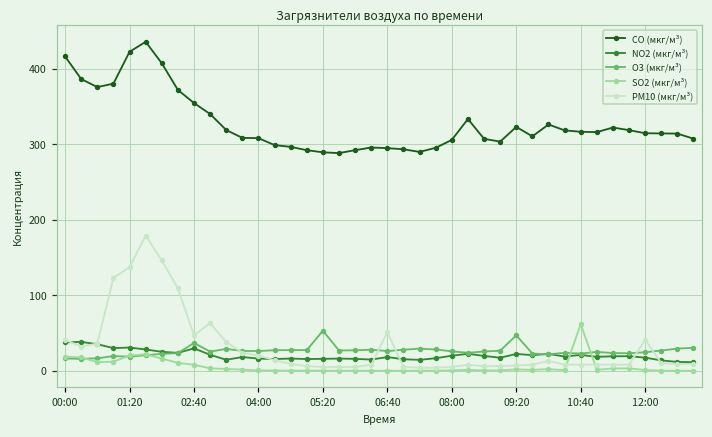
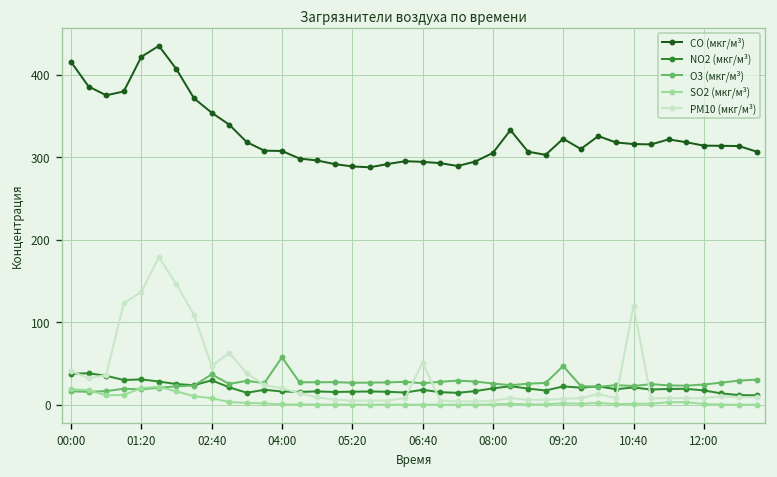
O3 (мкг/м³), 04:00: 30 -> 60
O3 (мкг/м³), 05:20: 50 -> 30
SO2 (мкг/м³), 10:40: 60 -> 0
PM10 (мкг/м³), 10:40: 10 -> 120
PM10 (мкг/м³), 12:00: 40 -> 10
